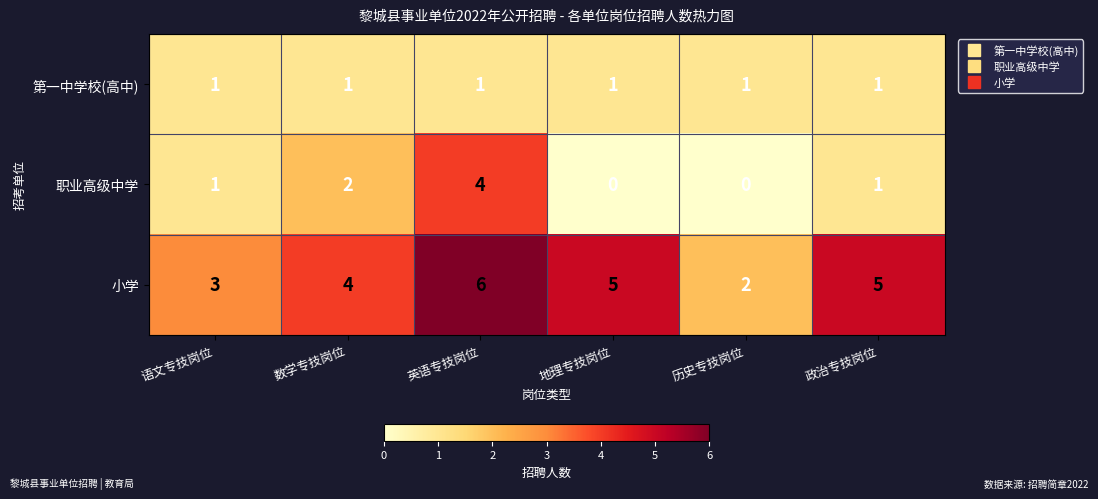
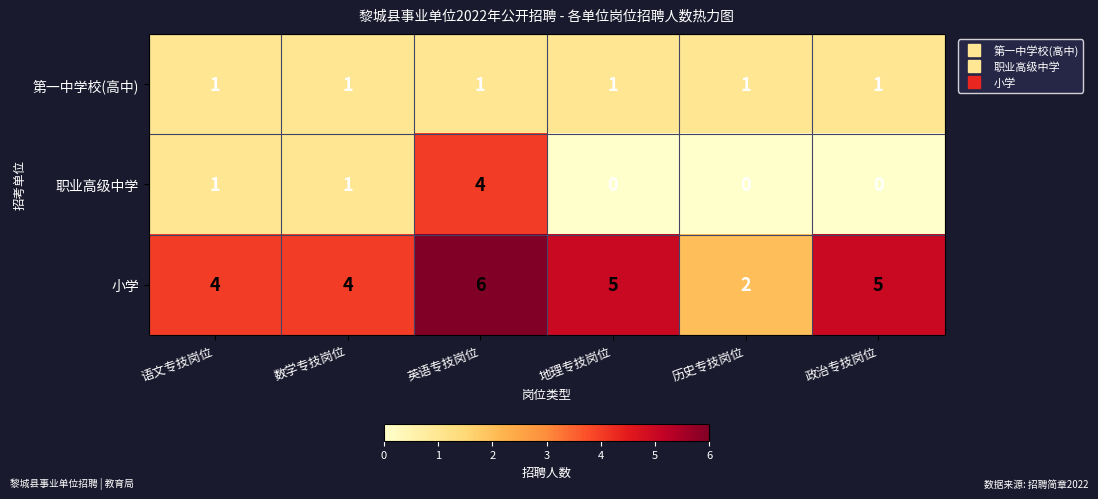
职业高级中学, 数学专技岗位: 2 -> 1
职业高级中学, 政治专技岗位: 1 -> 0
小学, 语文专技岗位: 3 -> 4
